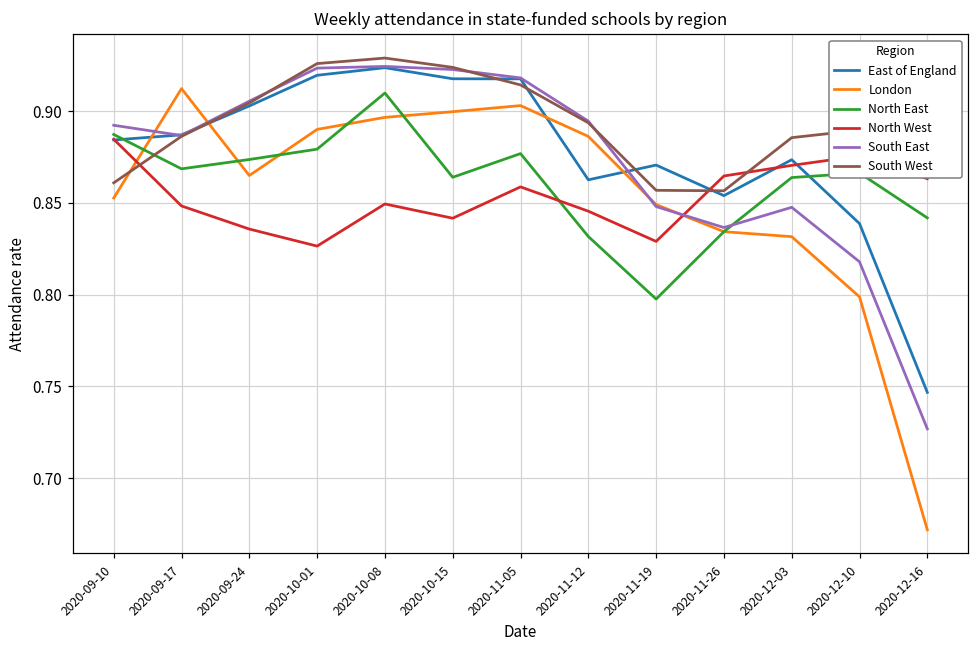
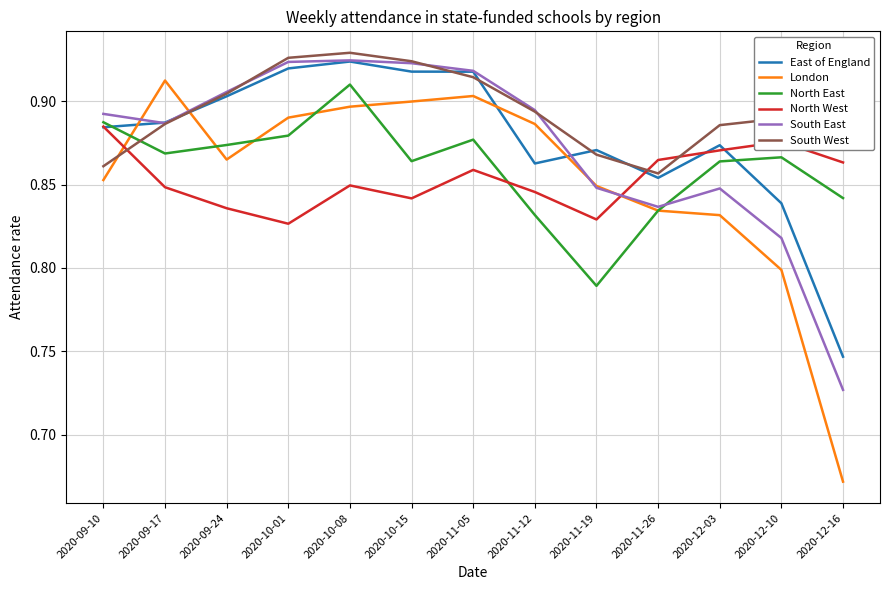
North East, 2020-11-19: 0.798 -> 0.789
South West, 2020-11-19: 0.857 -> 0.868
